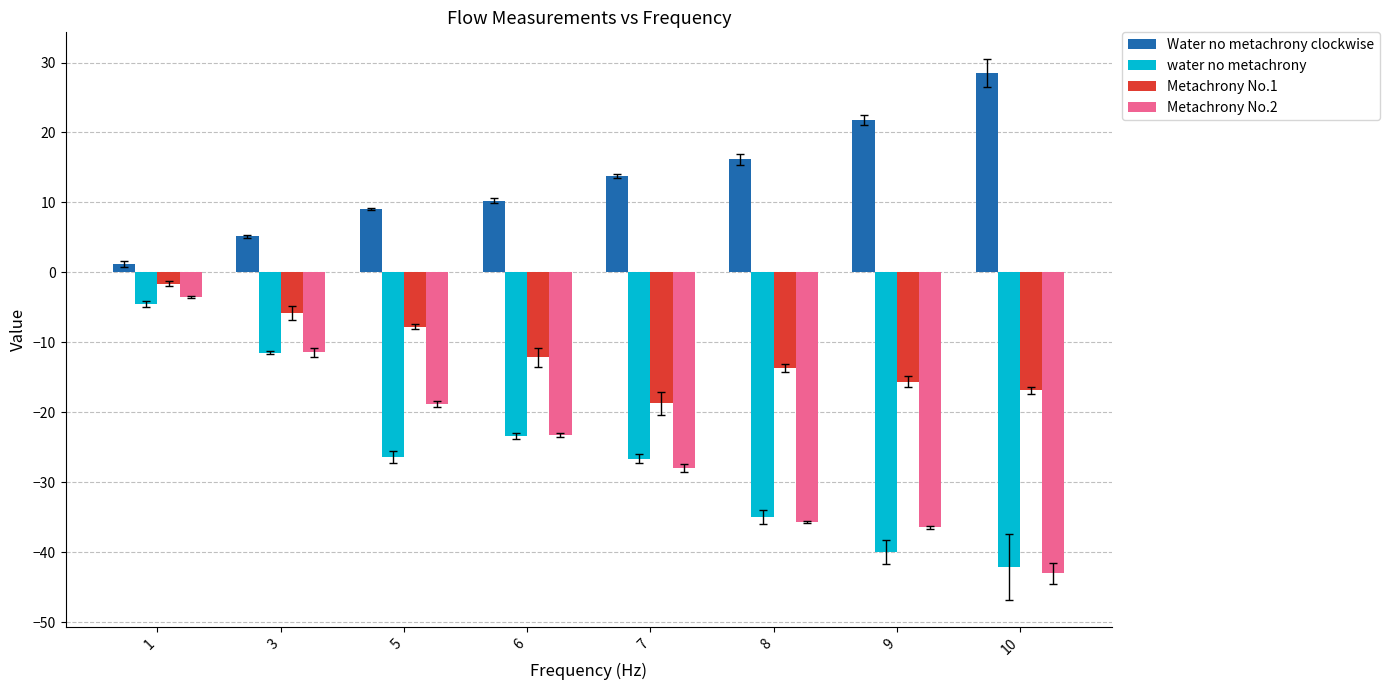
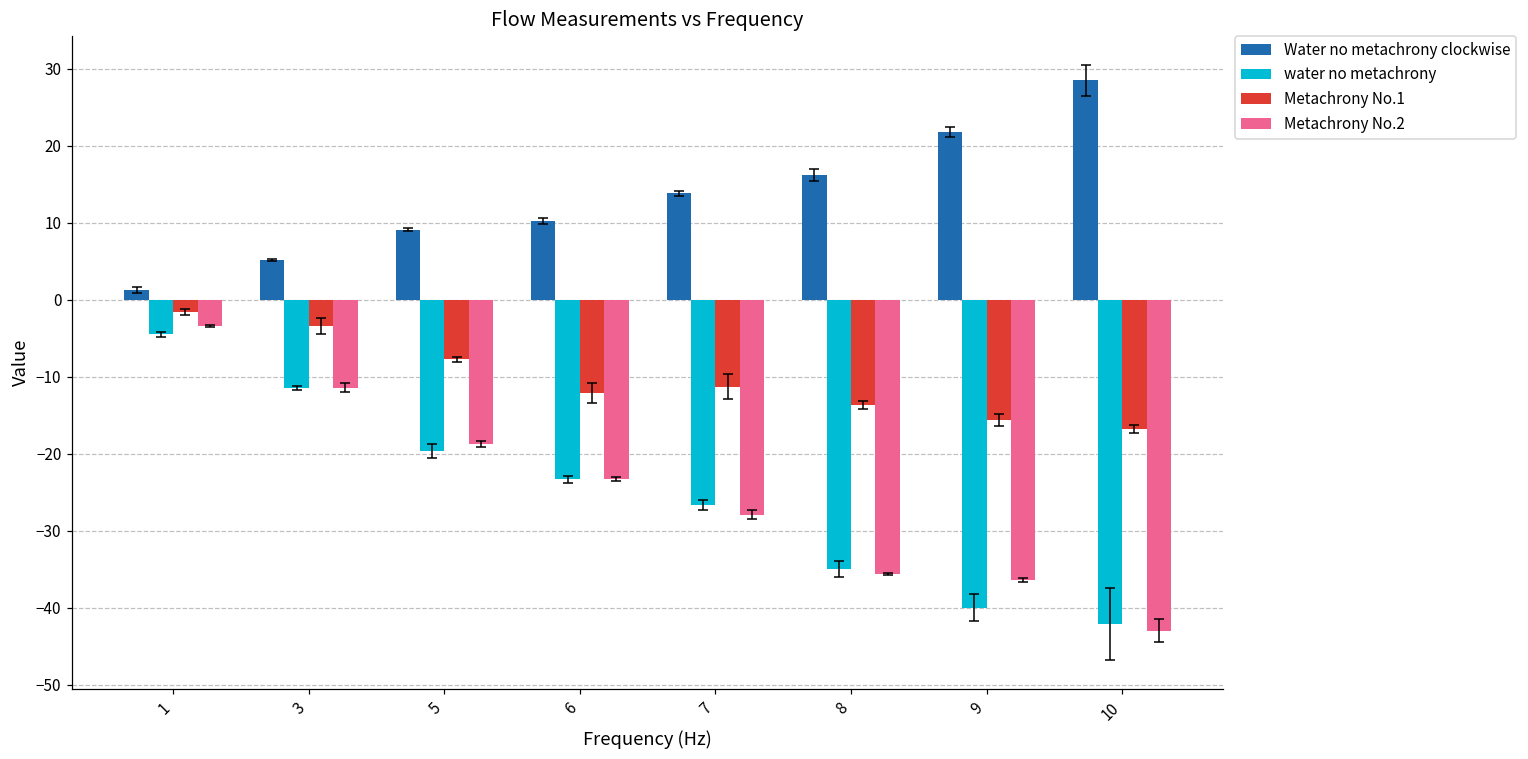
Metachrony No.1, 3: -6 -> -3
water no metachrony, 5: -26 -> -20
Metachrony No.1, 7: -19 -> -11
